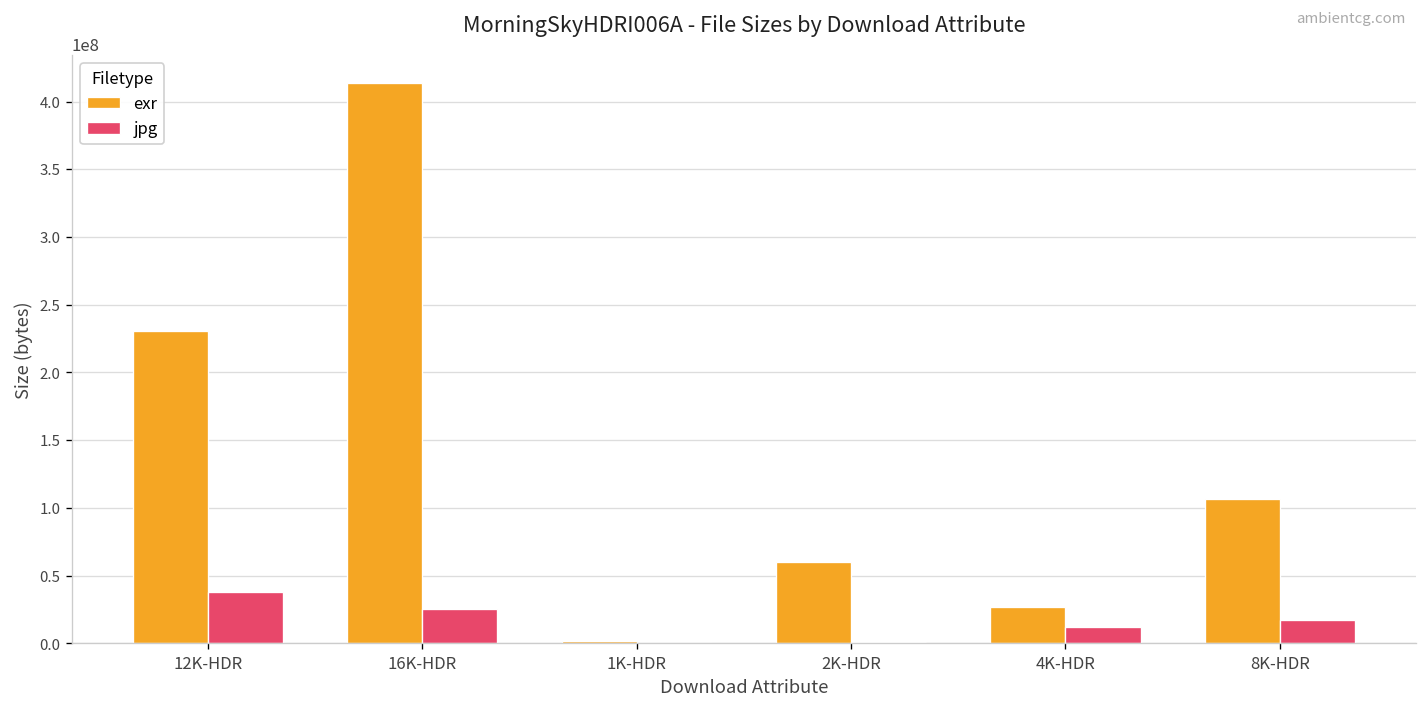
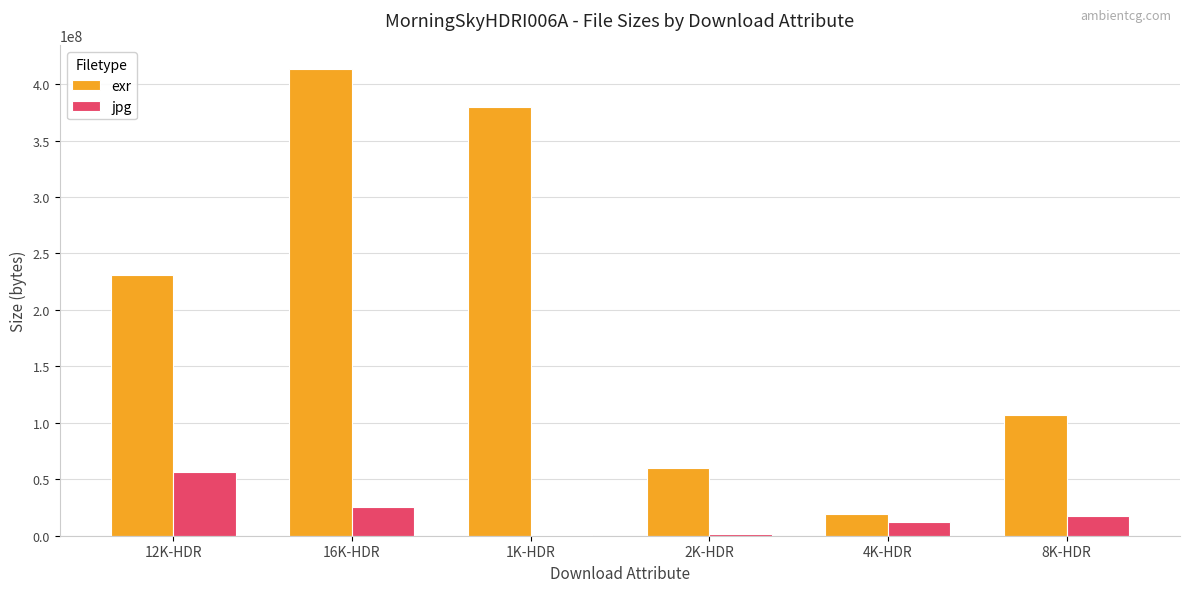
jpg, 12K-HDR: 38000000 -> 56000000
exr, 1K-HDR: 2000000 -> 380000000
exr, 4K-HDR: 27000000 -> 19000000
